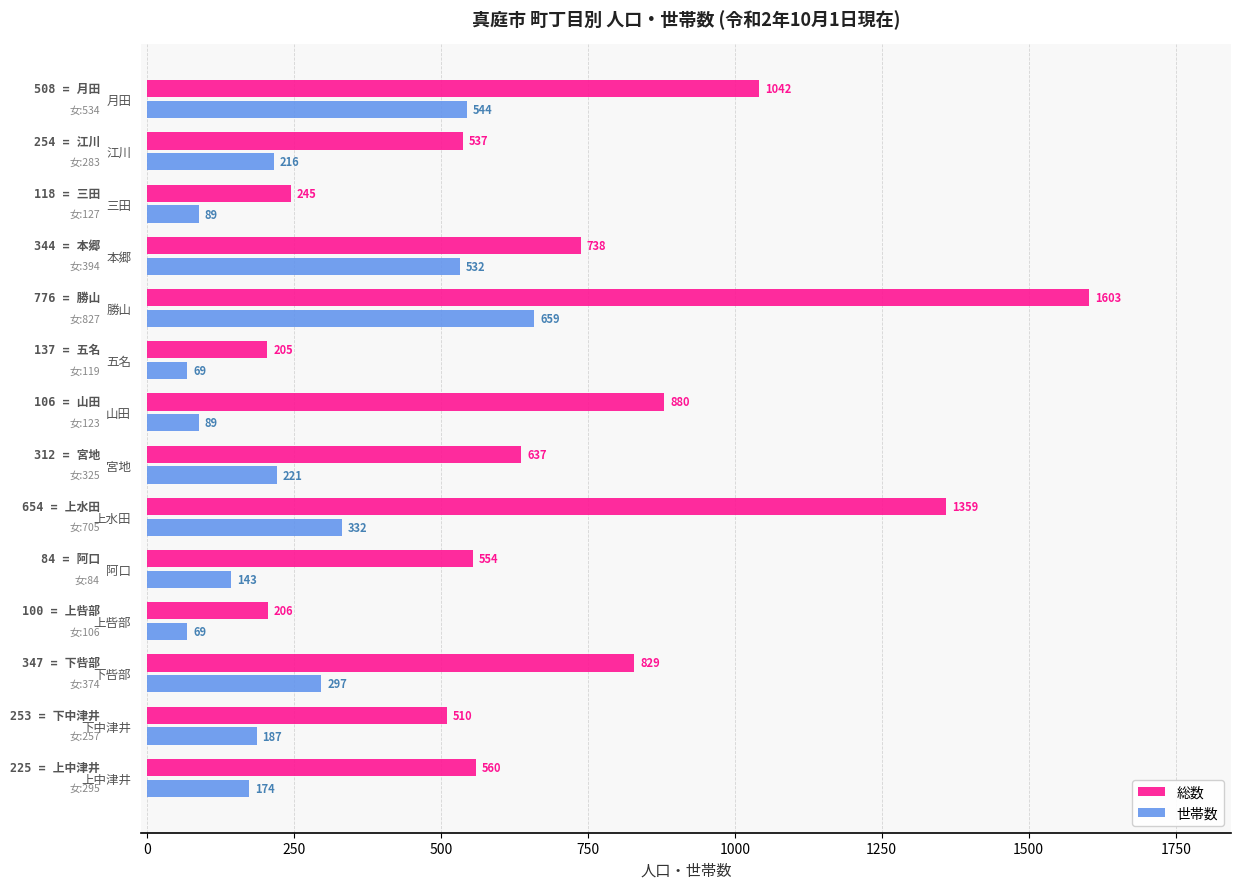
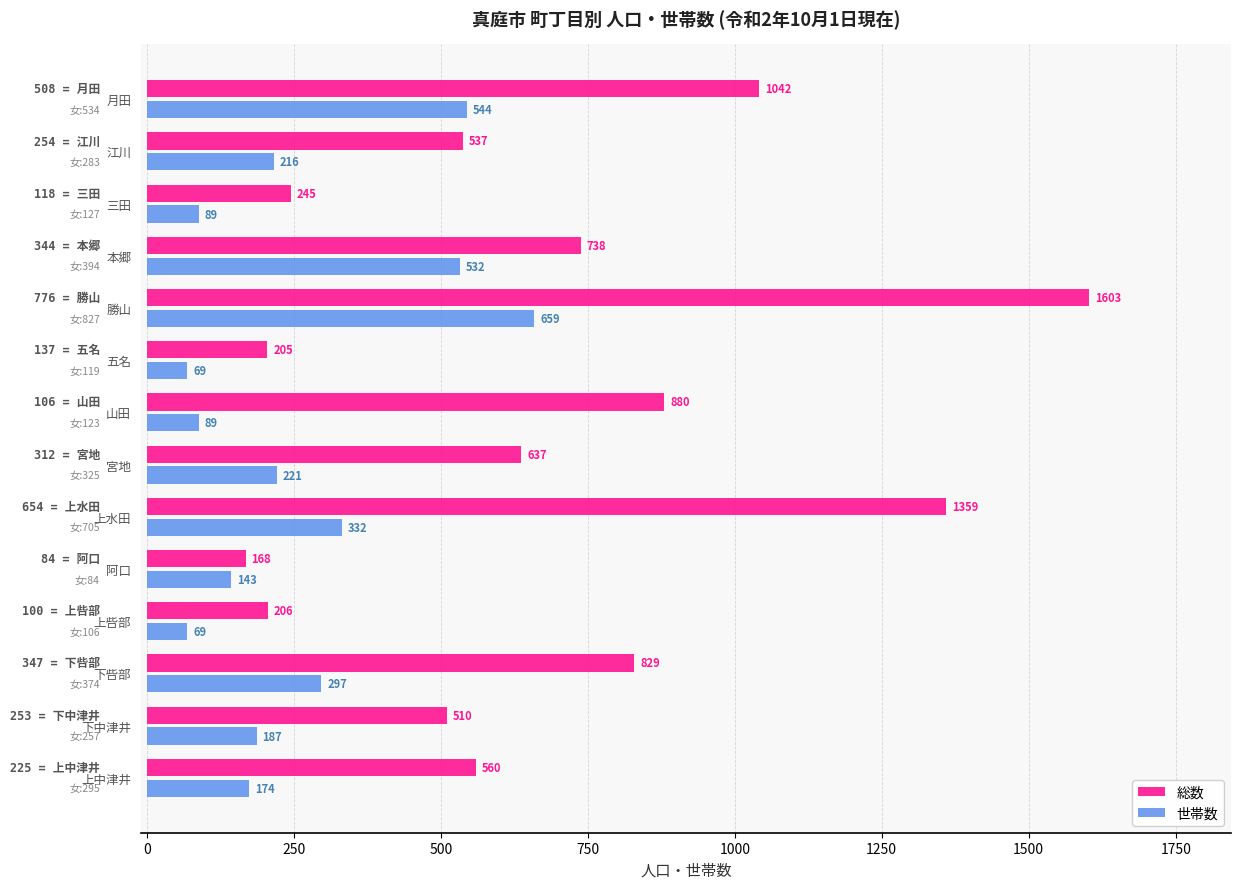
総数, 阿口: 554 -> 168
